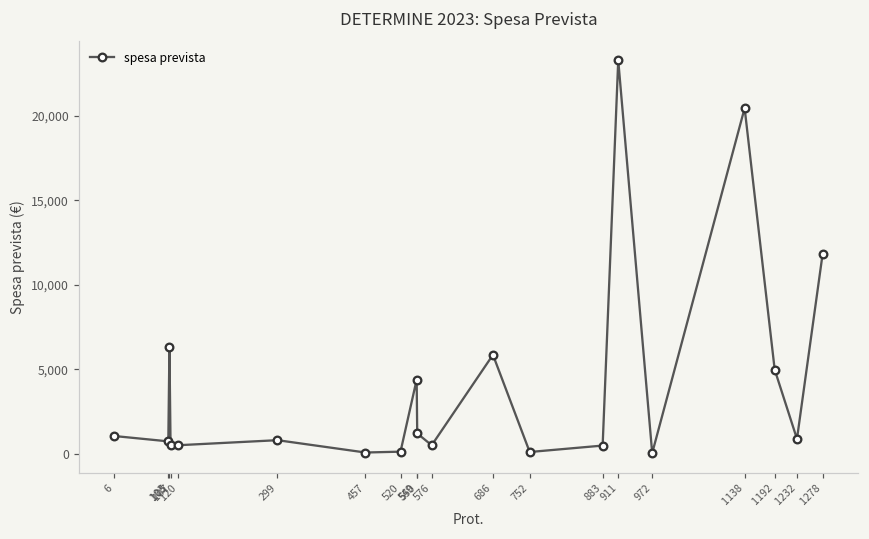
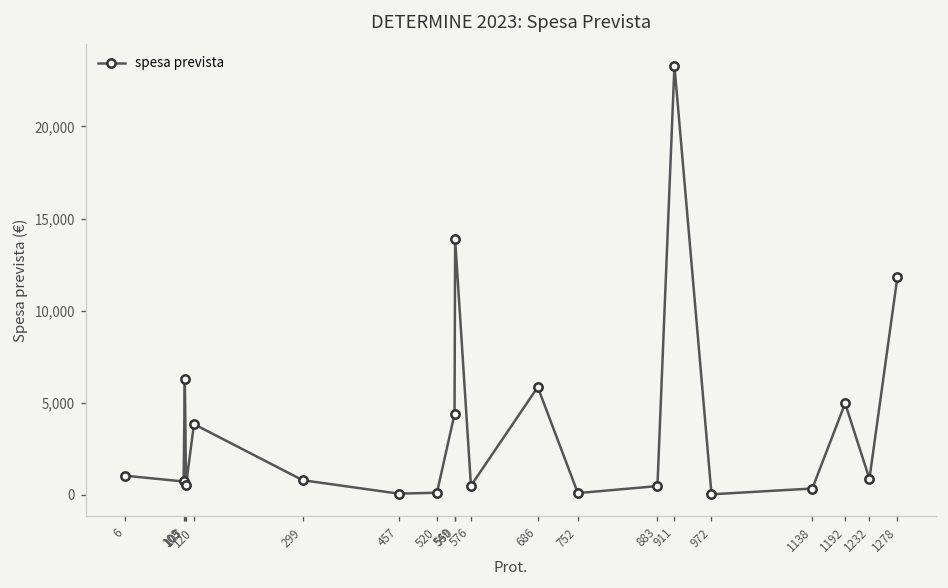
120: 500 -> 3,800
550: 1,200 -> 13,900
1138: 20,500 -> 300
